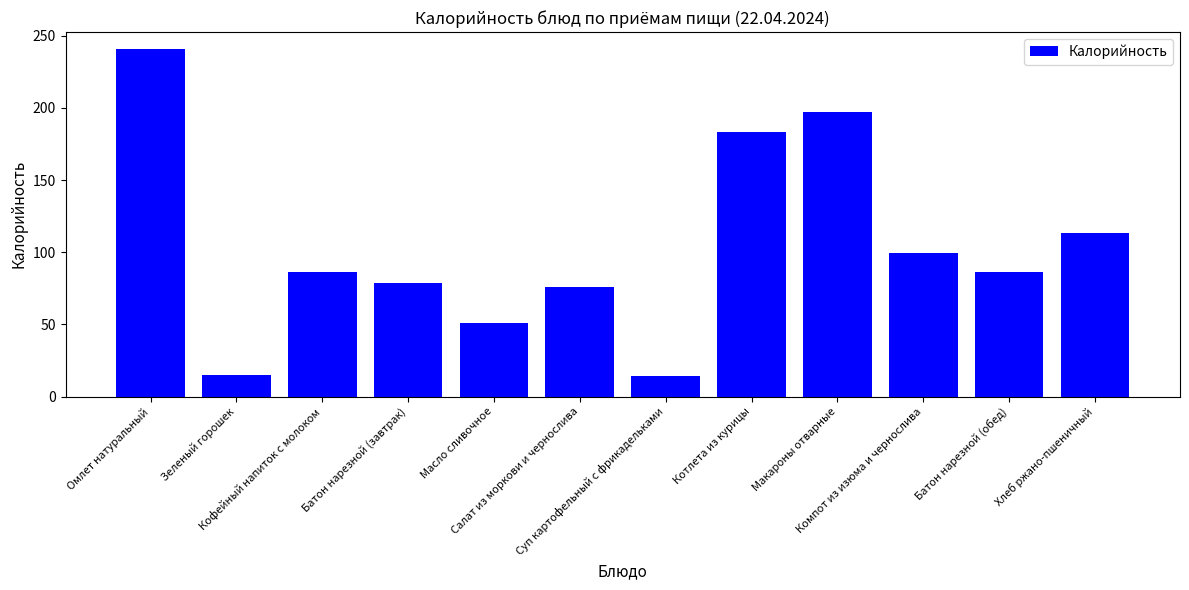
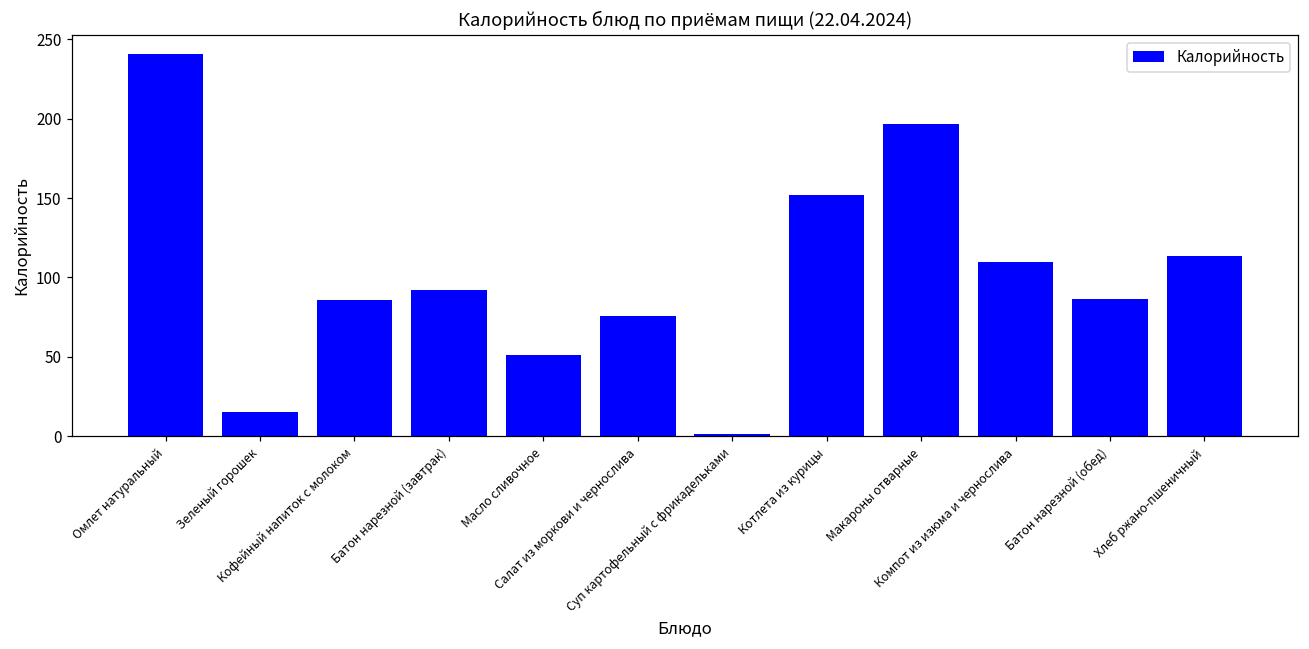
Батон нарезной (завтрак): 79 -> 92
Суп картофельный с фрикадельками: 15 -> 2
Котлета из курицы: 184 -> 152
Компот из изюма и чернослива: 100 -> 110
